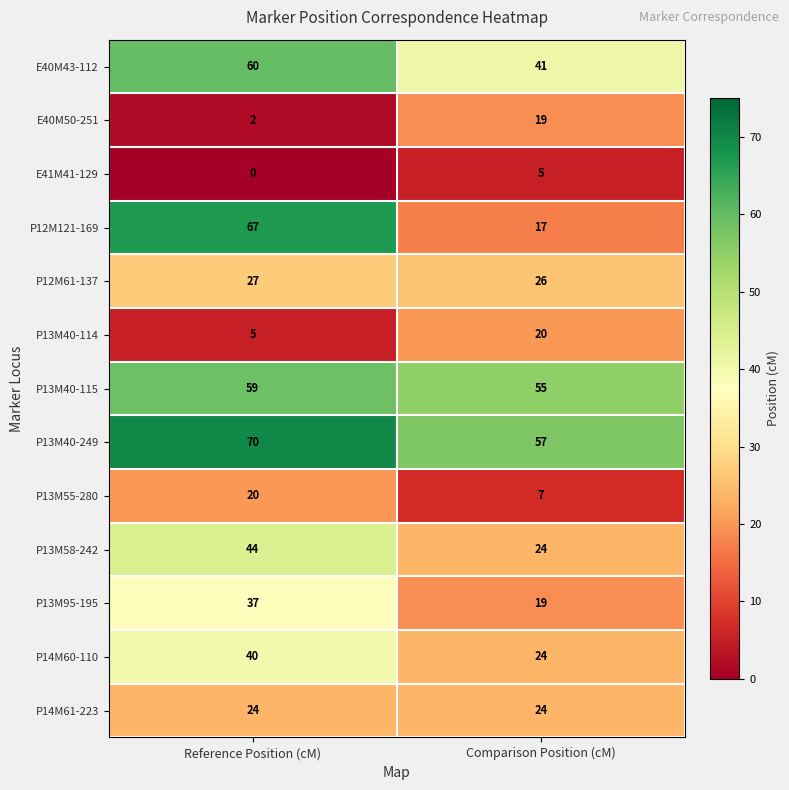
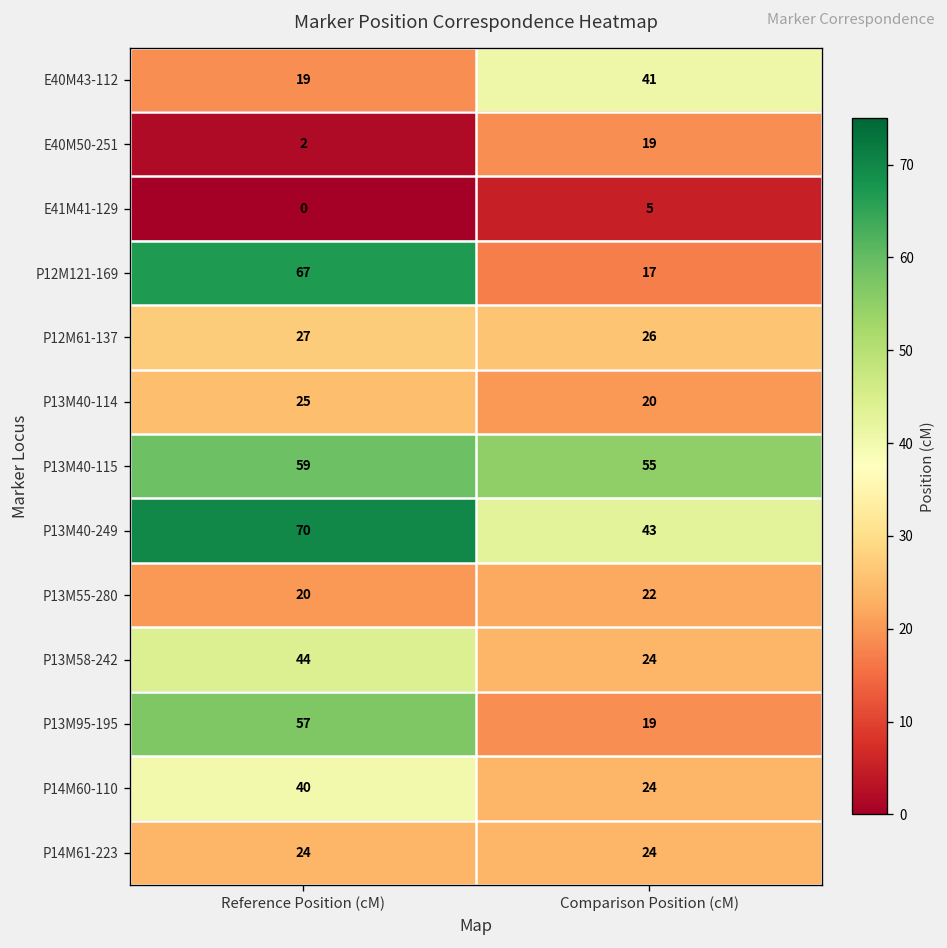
E40M43-112, Reference Position (cM): 60 -> 19
P13M40-114, Reference Position (cM): 5 -> 25
P13M40-249, Comparison Position (cM): 57 -> 43
P13M55-280, Comparison Position (cM): 7 -> 22
P13M95-195, Reference Position (cM): 37 -> 57
